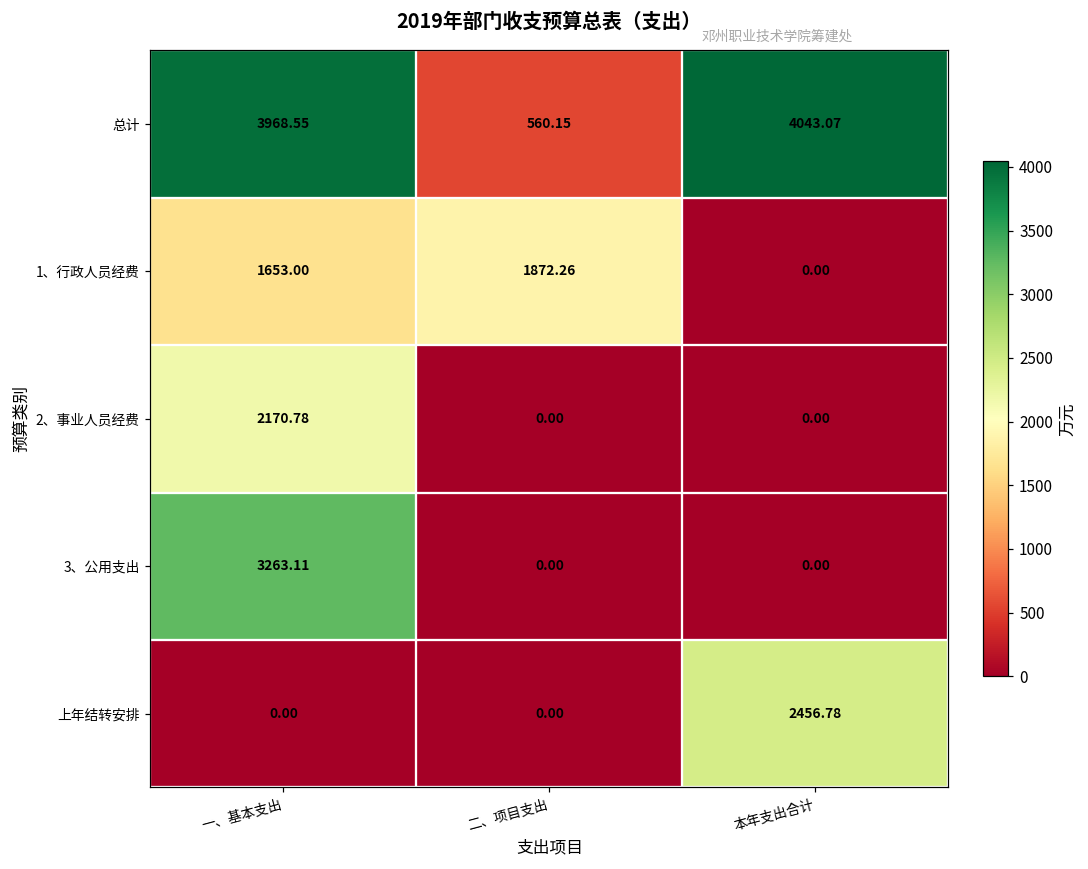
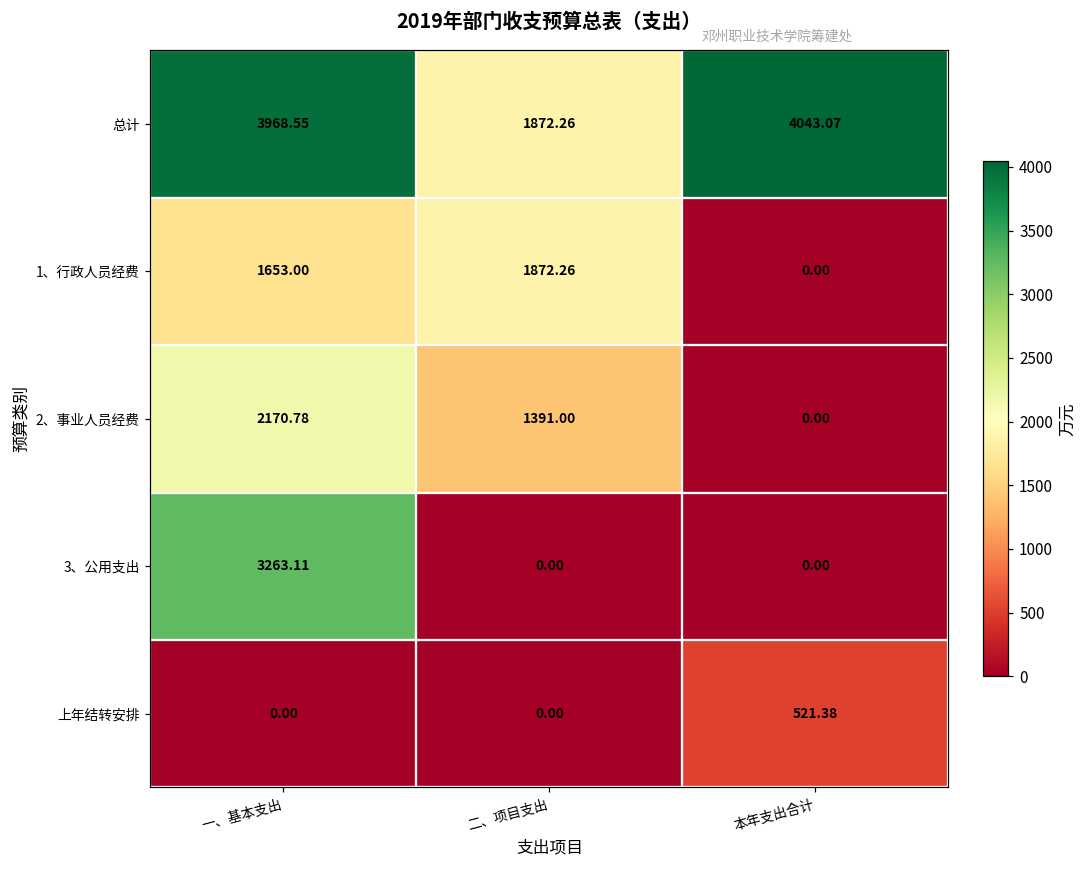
总计, 二、项目支出: 560.15 -> 1872.26
2、事业人员经费, 二、项目支出: 0.00 -> 1391.00
上年结转安排, 本年支出合计: 2456.78 -> 521.38
